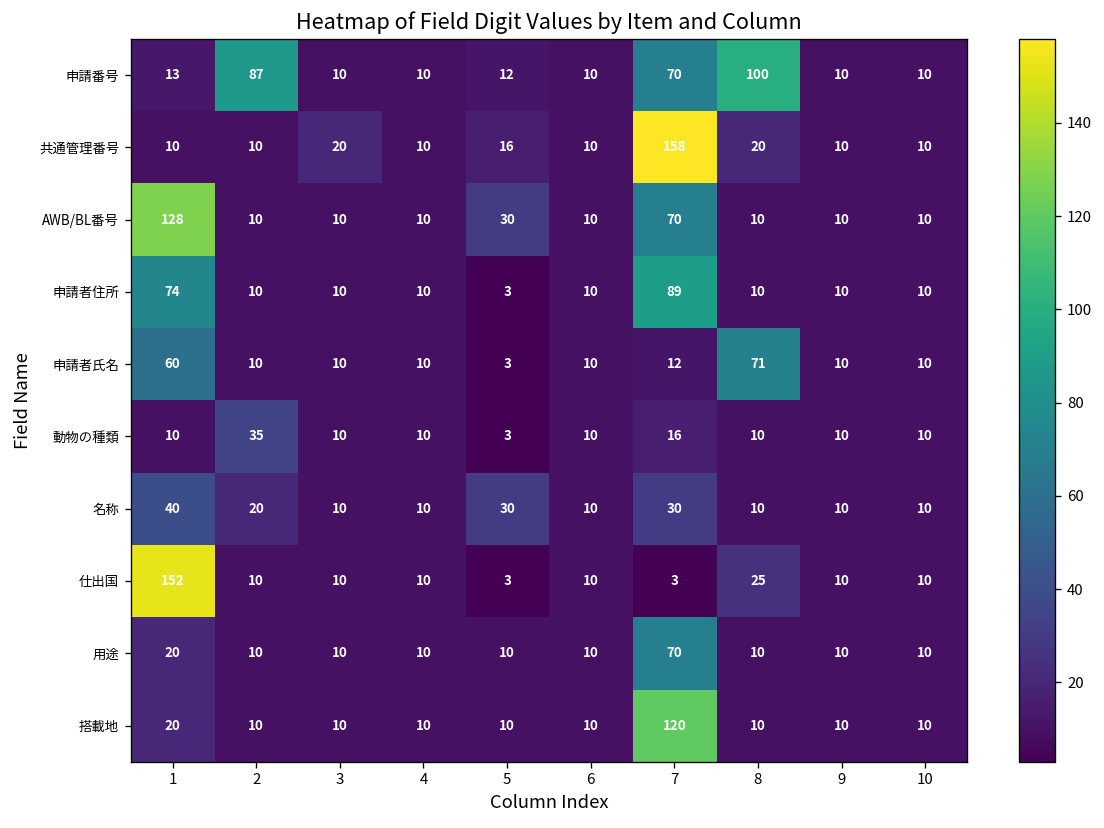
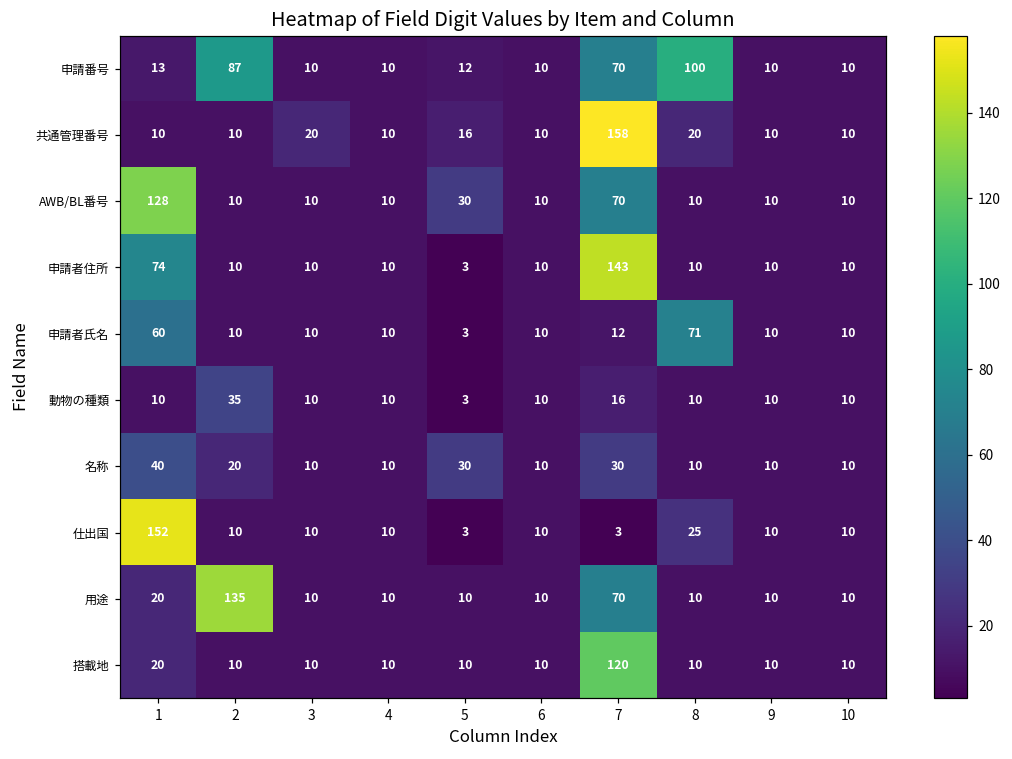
申請者住所, 7: 89 -> 143
用途, 2: 10 -> 135
